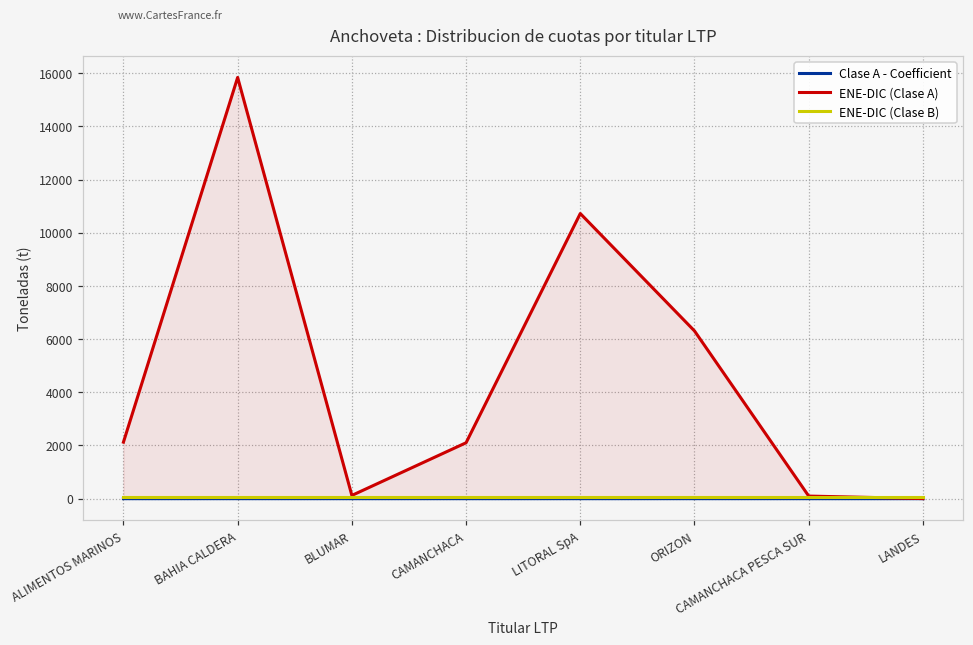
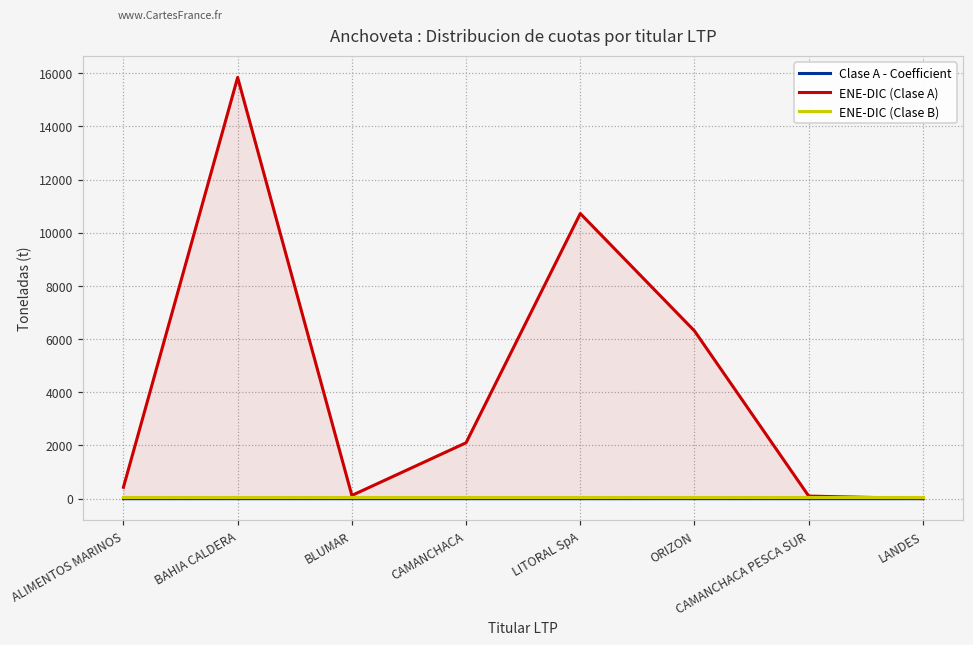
ENE-DIC (Clase A), ALIMENTOS MARINOS: 2100 -> 400
